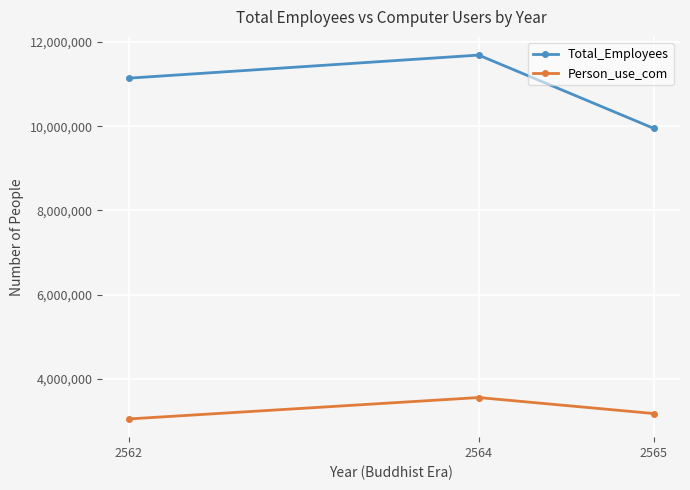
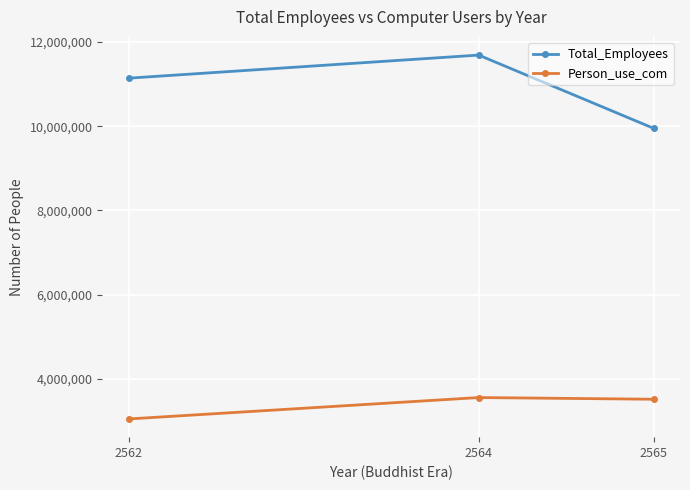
Person_use_com, 2565: 3,200,000 -> 3,500,000
